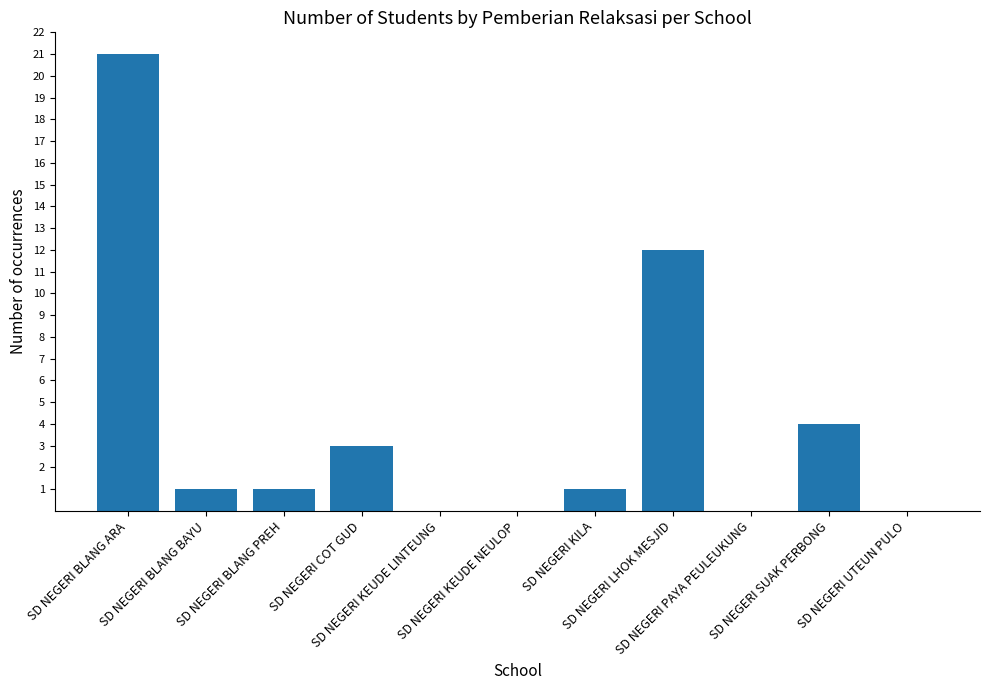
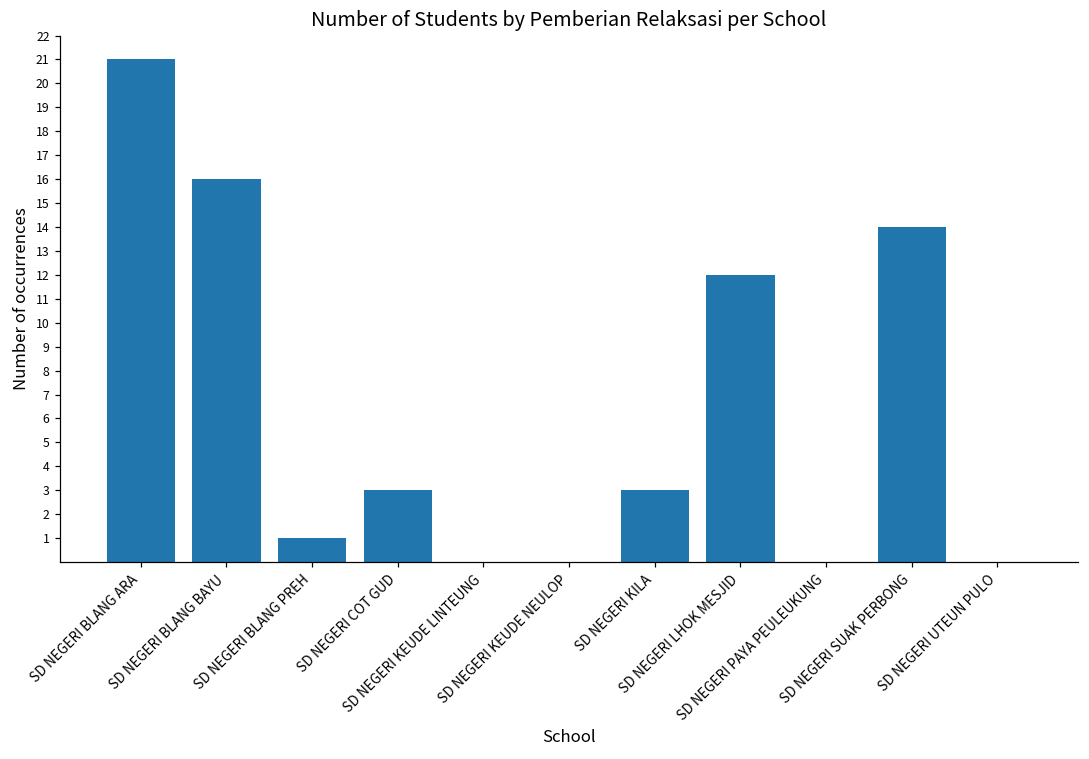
SD NEGERI BLANG BAYU: 1 -> 16
SD NEGERI KILA: 1 -> 3
SD NEGERI SUAK PERBONG: 4 -> 14
